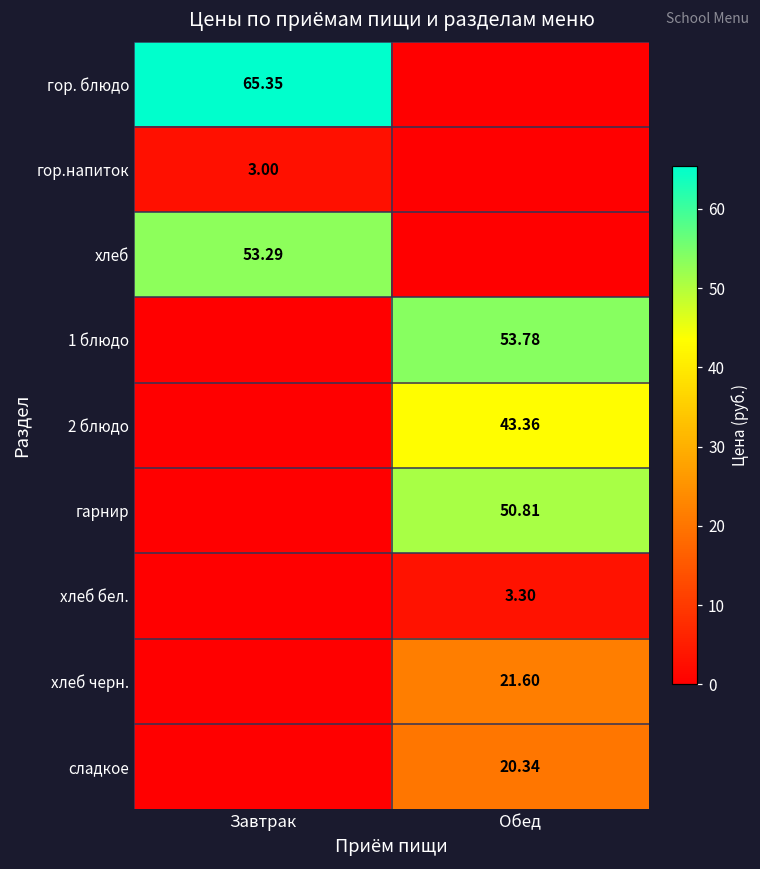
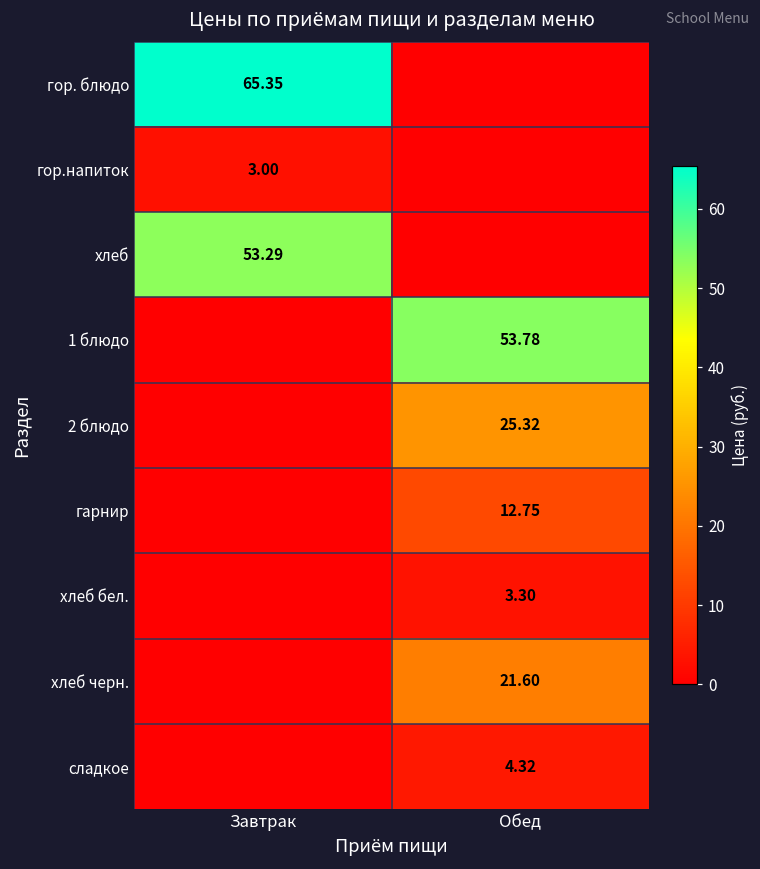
2 блюдо, Обед: 43.36 -> 25.32
гарнир, Обед: 50.81 -> 12.75
сладкое, Обед: 20.34 -> 4.32
